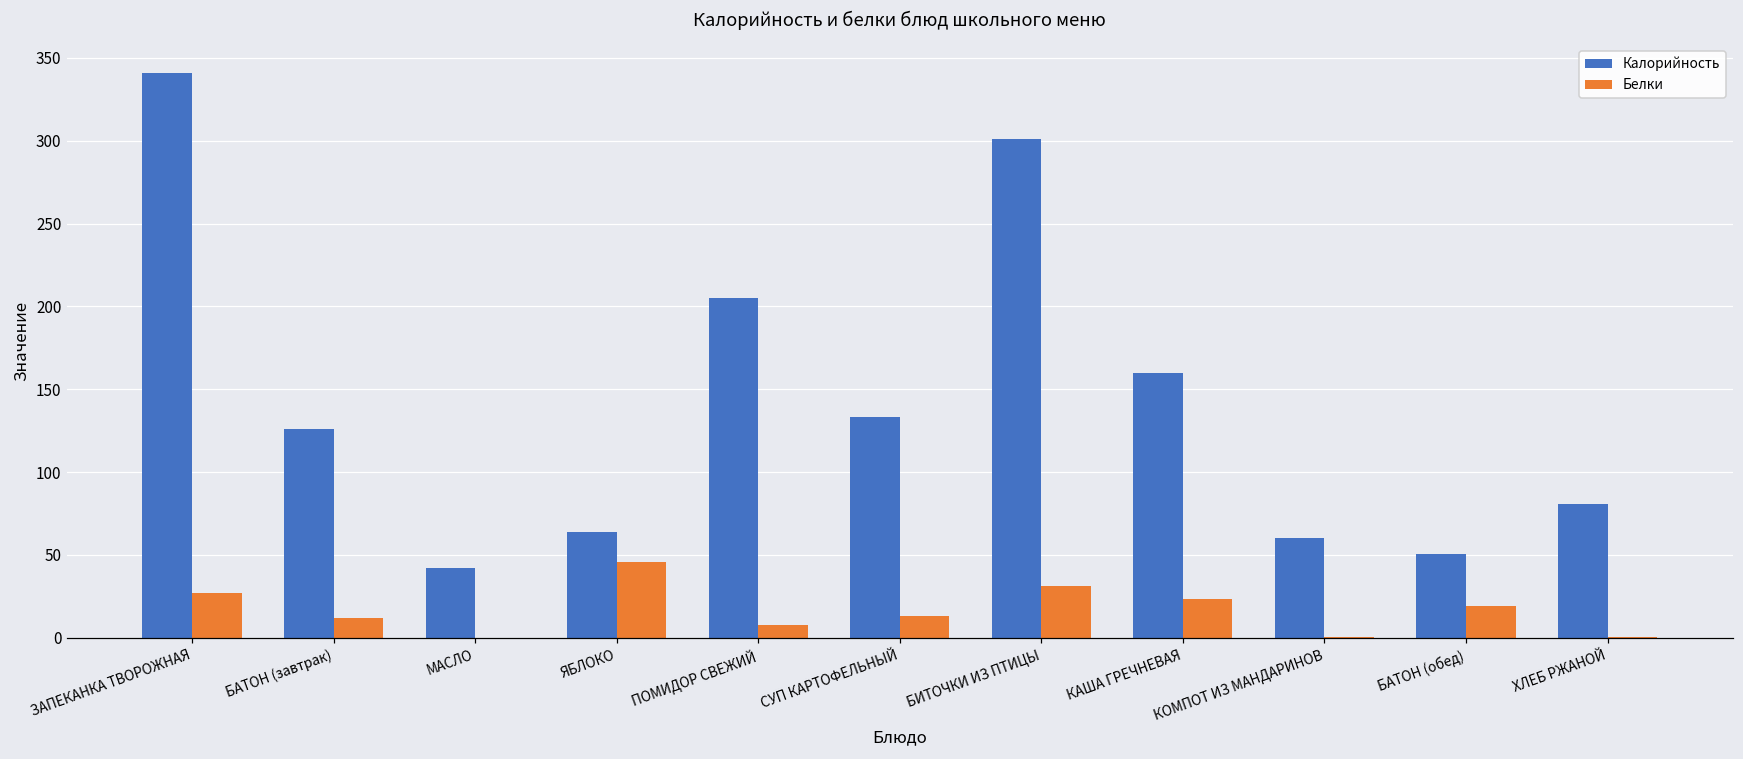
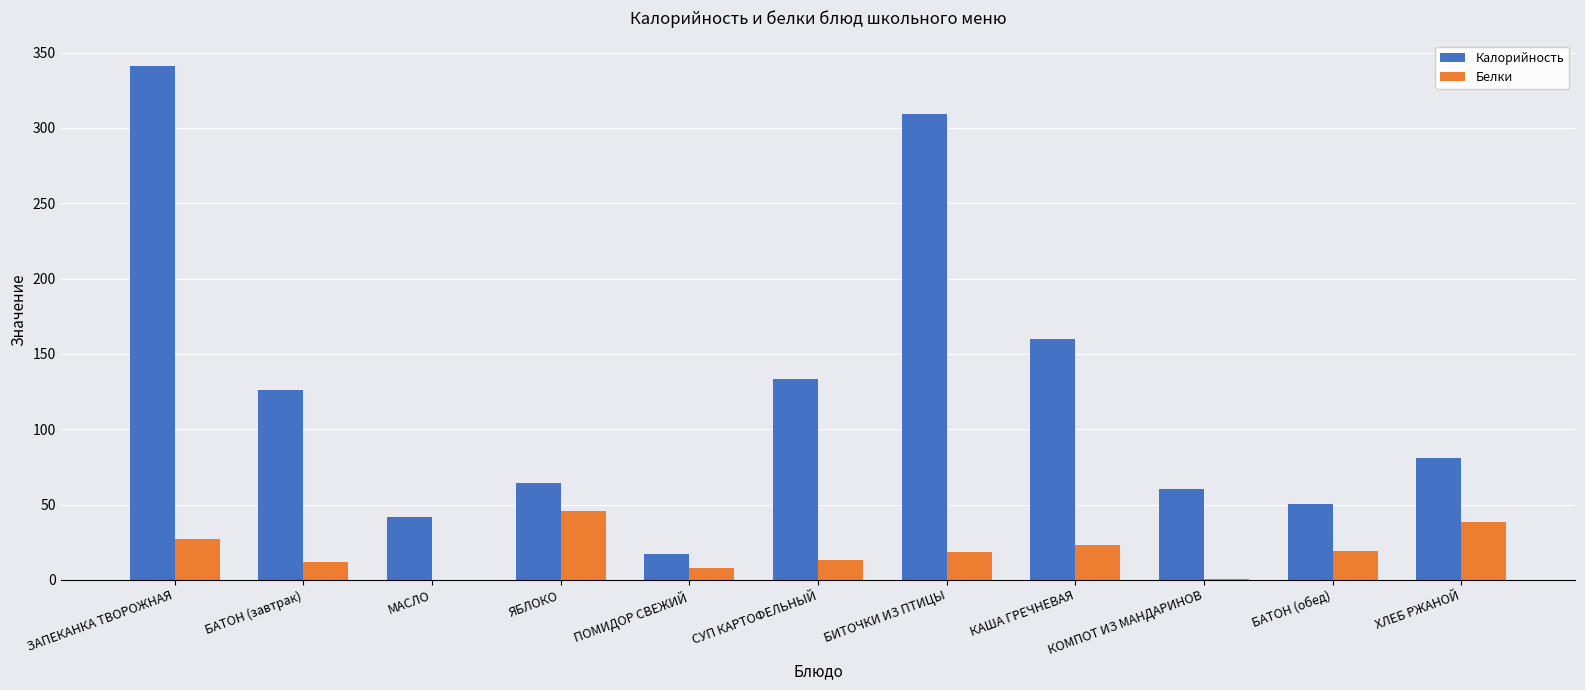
Калорийность, ПОМИДОР СВЕЖИЙ: 205 -> 17
Калорийность, БИТОЧКИ ИЗ ПТИЦЫ: 301 -> 309
Белки, БИТОЧКИ ИЗ ПТИЦЫ: 31 -> 18
Белки, ХЛЕБ РЖАНОЙ: 0 -> 38
